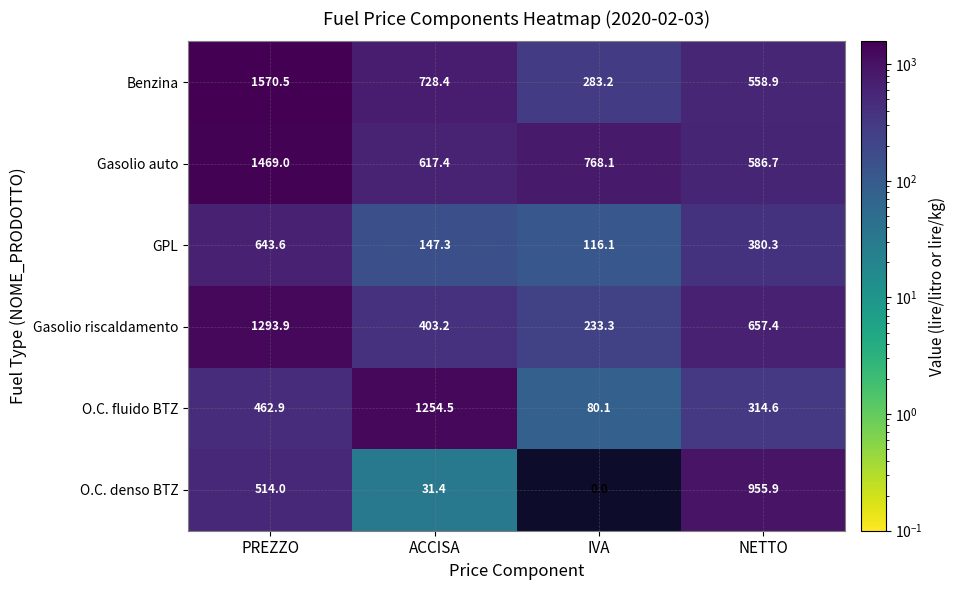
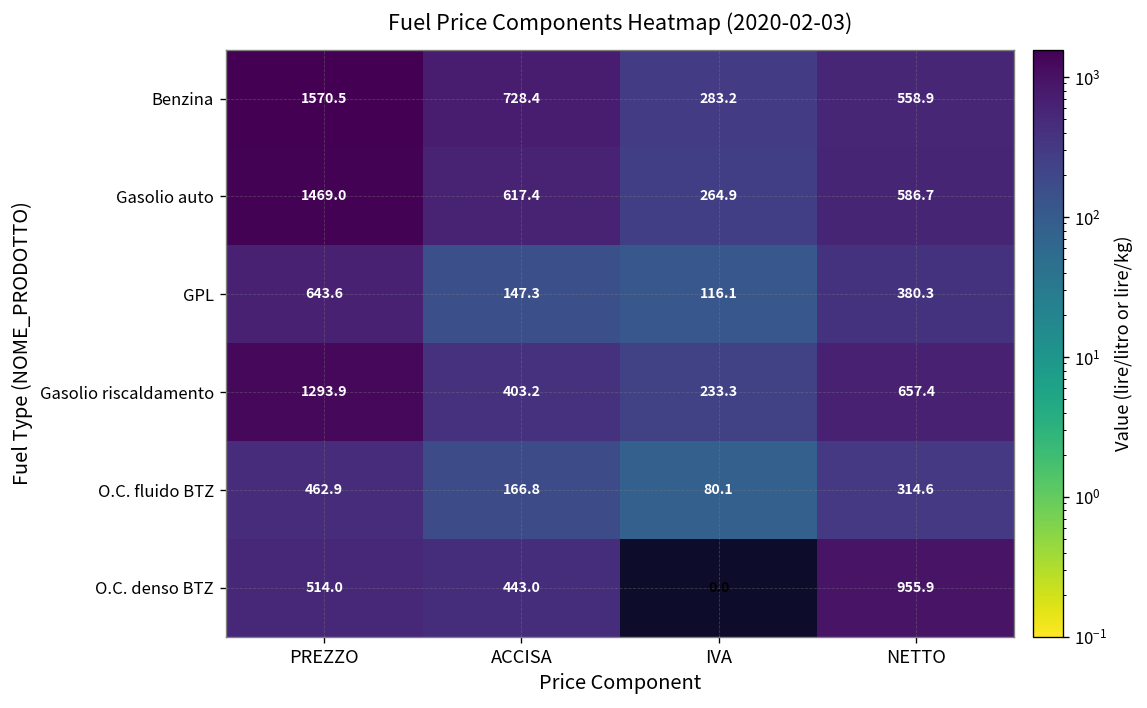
Gasolio auto, IVA: 768.1 -> 264.9
O.C. fluido BTZ, ACCISA: 1254.5 -> 166.8
O.C. denso BTZ, ACCISA: 31.4 -> 443.0
